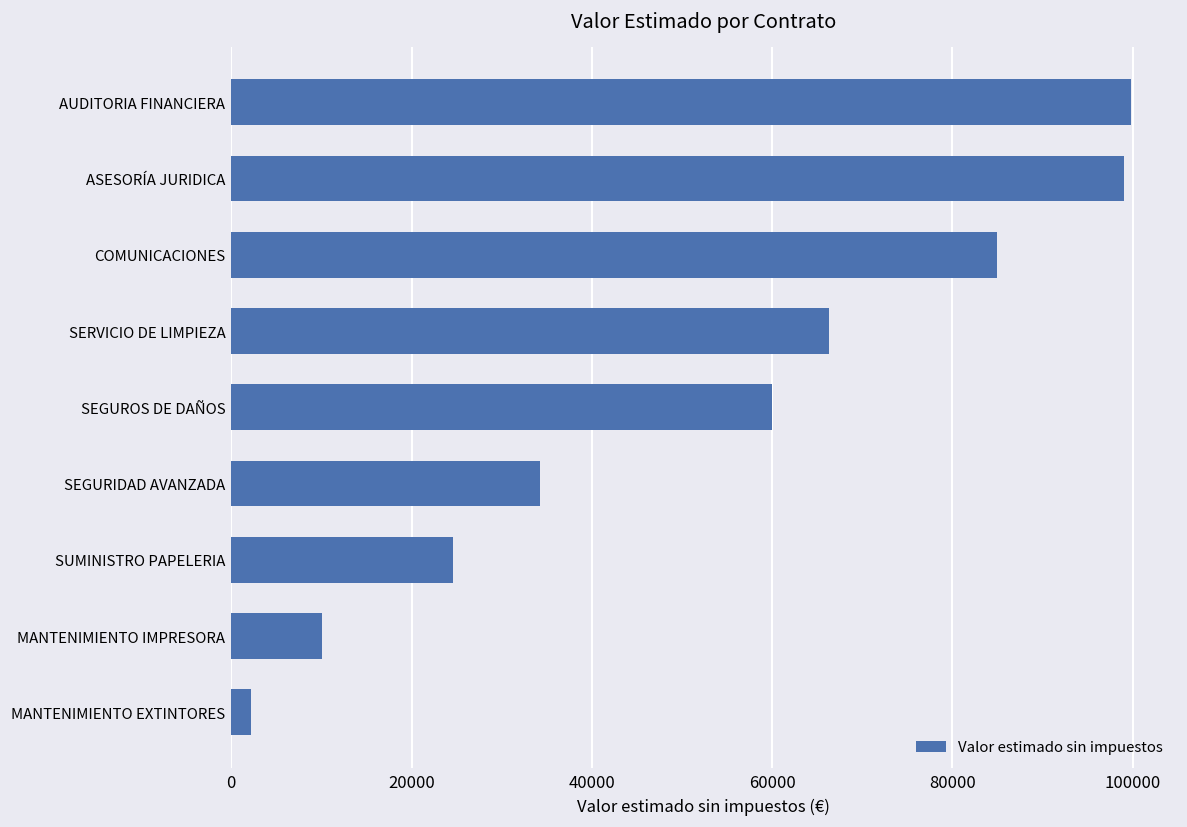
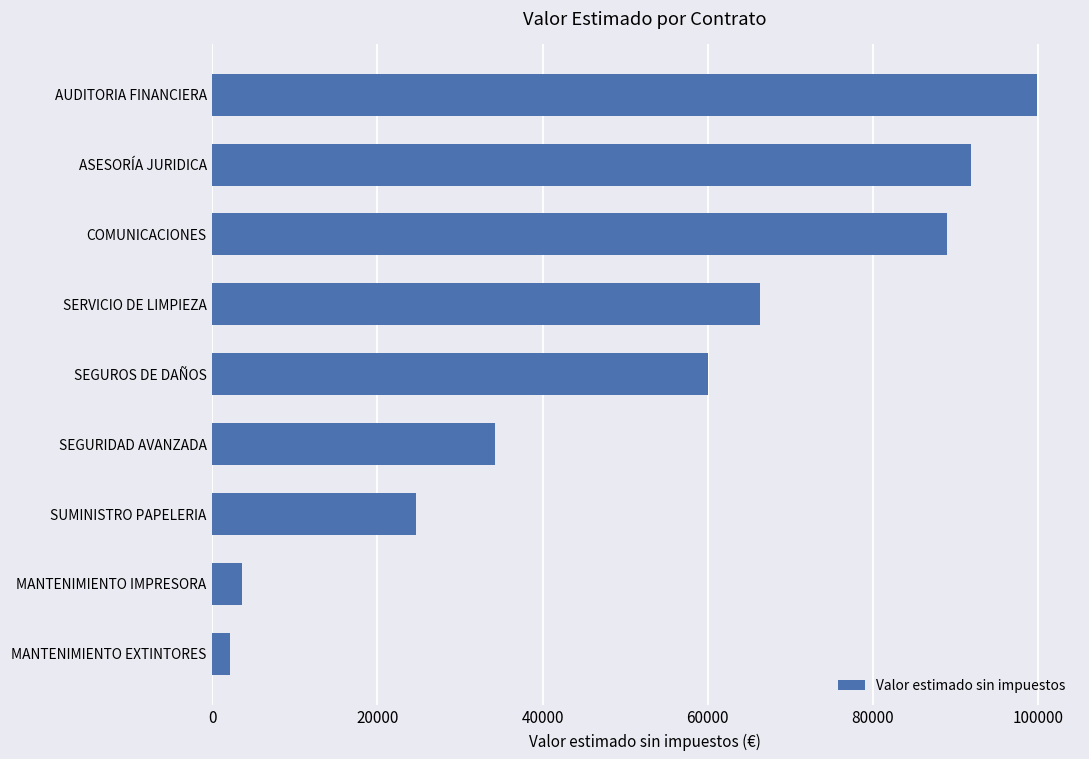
ASESORÍA JURIDICA: 99000 -> 92000
COMUNICACIONES: 85000 -> 89000
MANTENIMIENTO IMPRESORA: 10000 -> 4000
